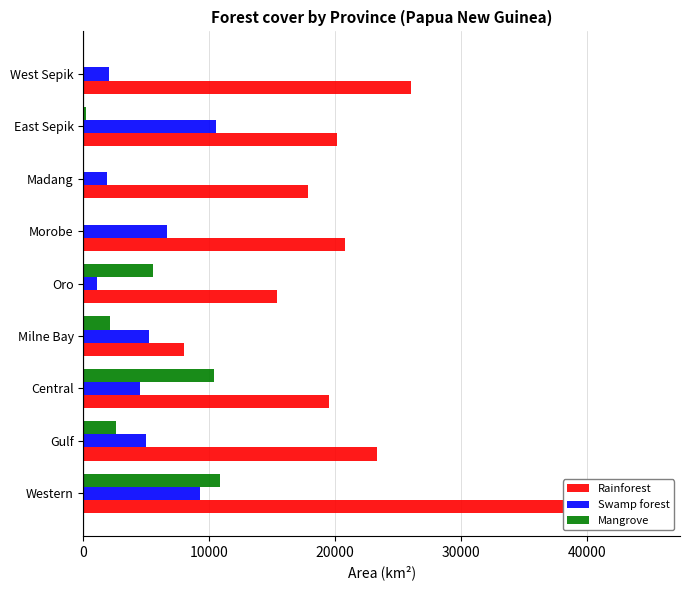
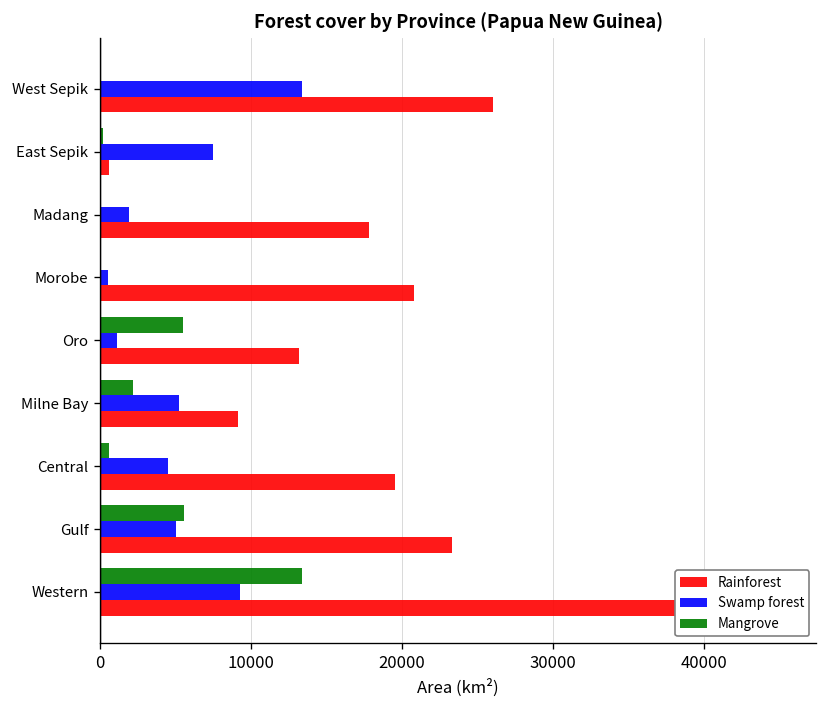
Swamp forest, West Sepik: 2000 -> 13400
Swamp forest, East Sepik: 10600 -> 7500
Rainforest, East Sepik: 20200 -> 600
Swamp forest, Morobe: 6600 -> 500
Rainforest, Oro: 15400 -> 13200
Rainforest, Milne Bay: 8000 -> 9100
Mangrove, Central: 10400 -> 600
Mangrove, Gulf: 2600 -> 5600
Mangrove, Western: 10900 -> 13400
